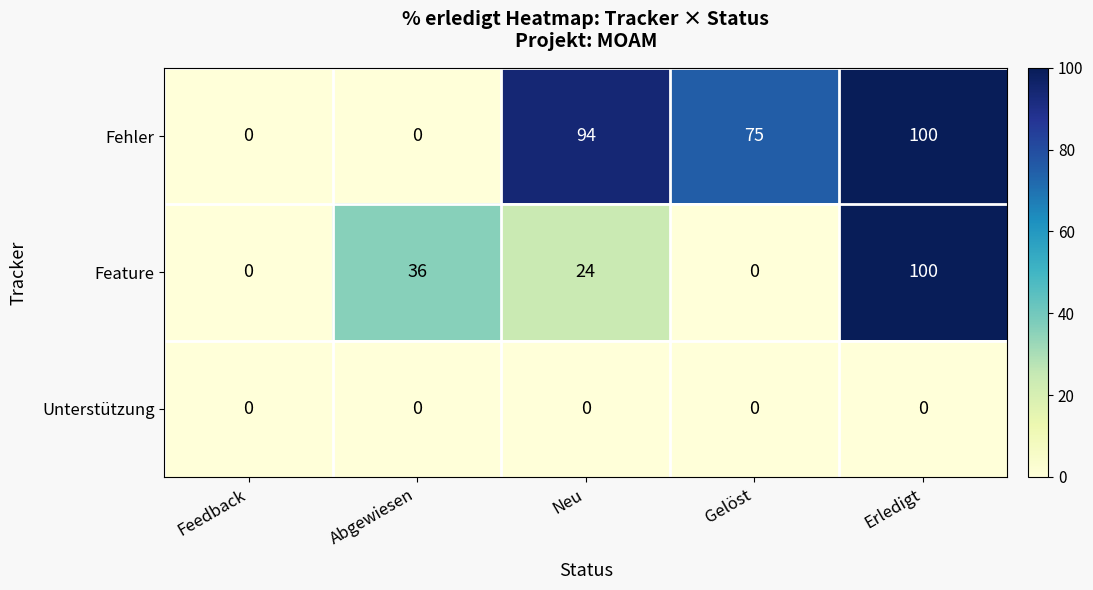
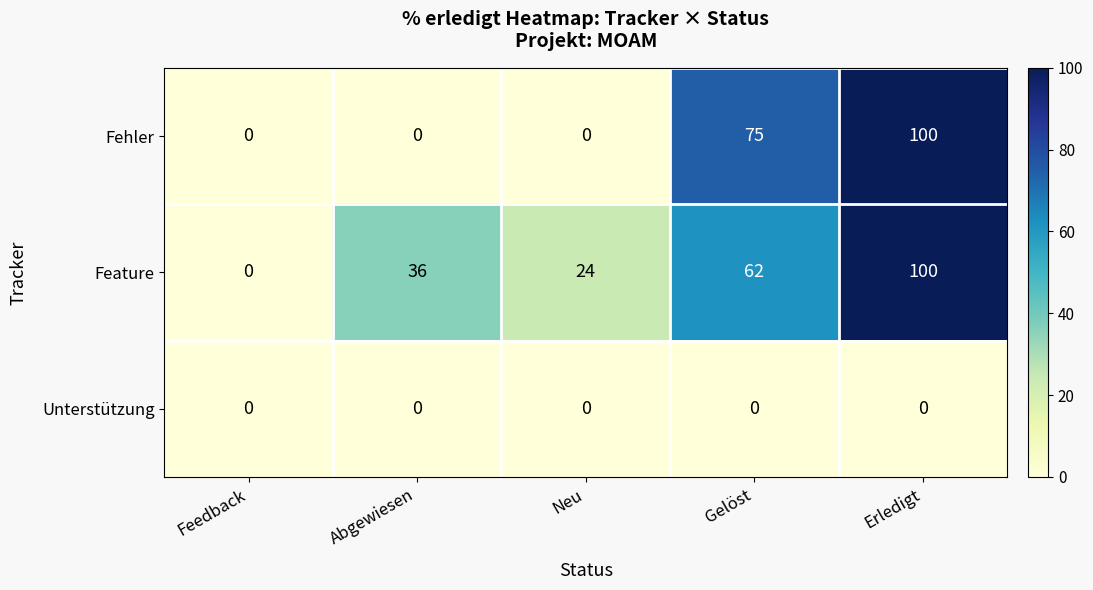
Fehler, Neu: 94 -> 0
Feature, Gelöst: 0 -> 62
